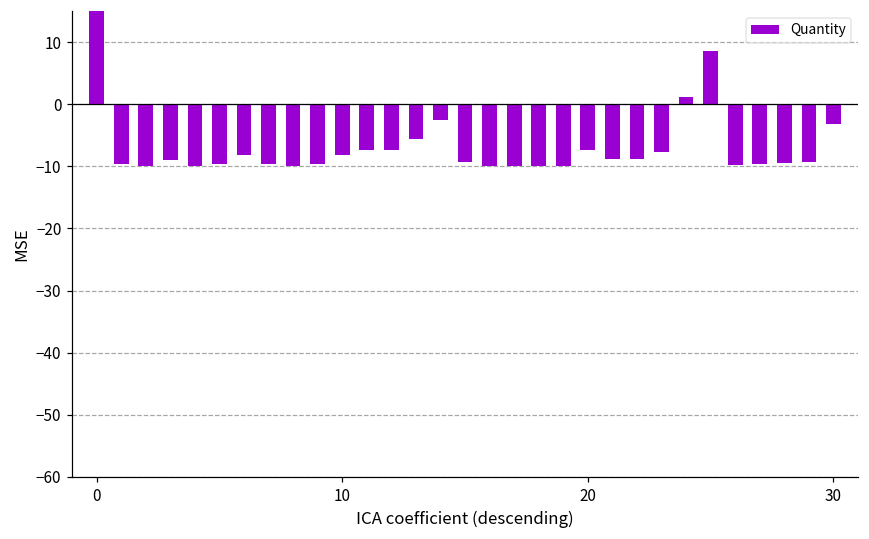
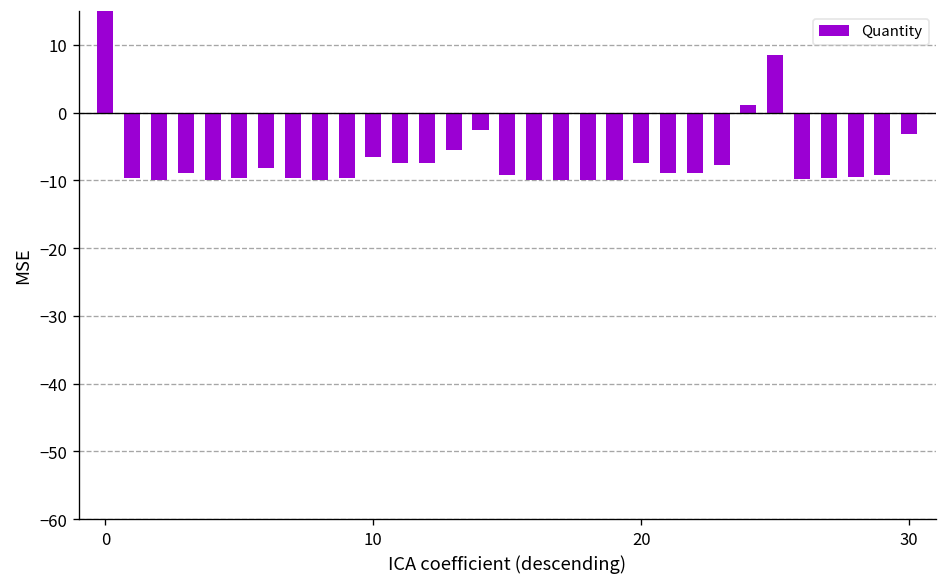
10: -8 -> -7
